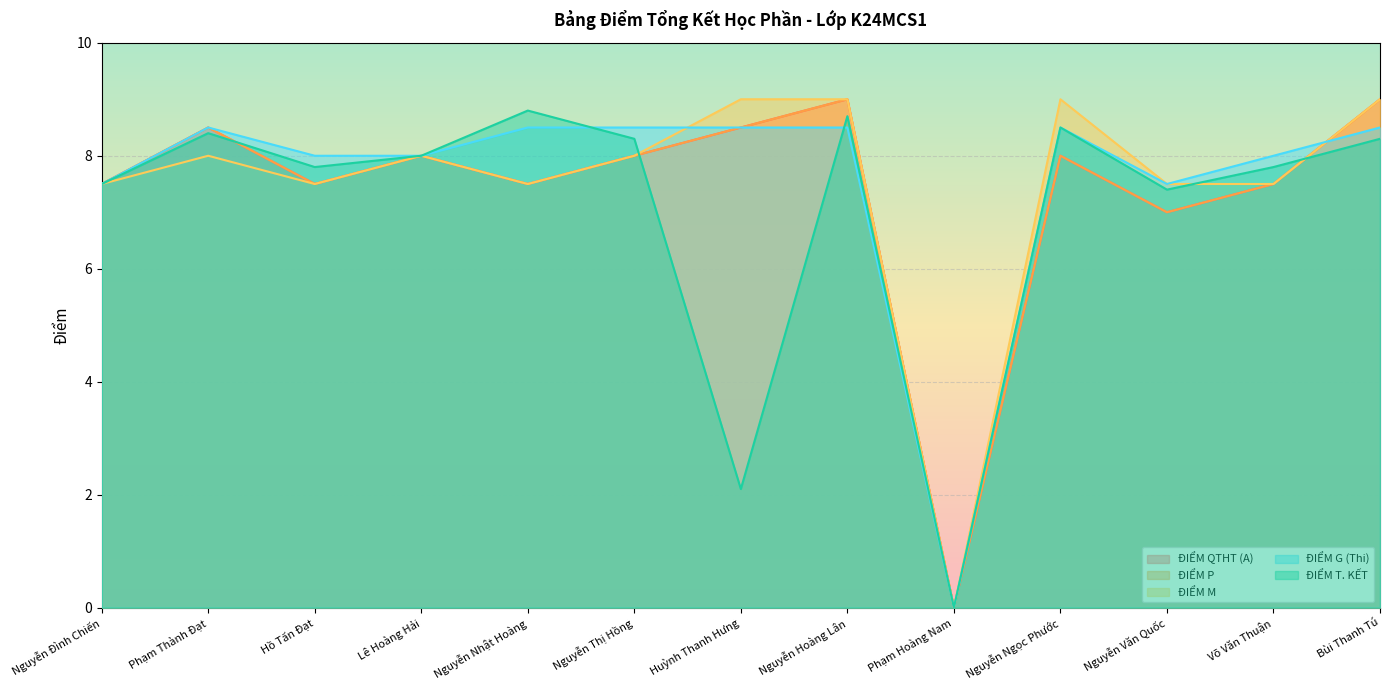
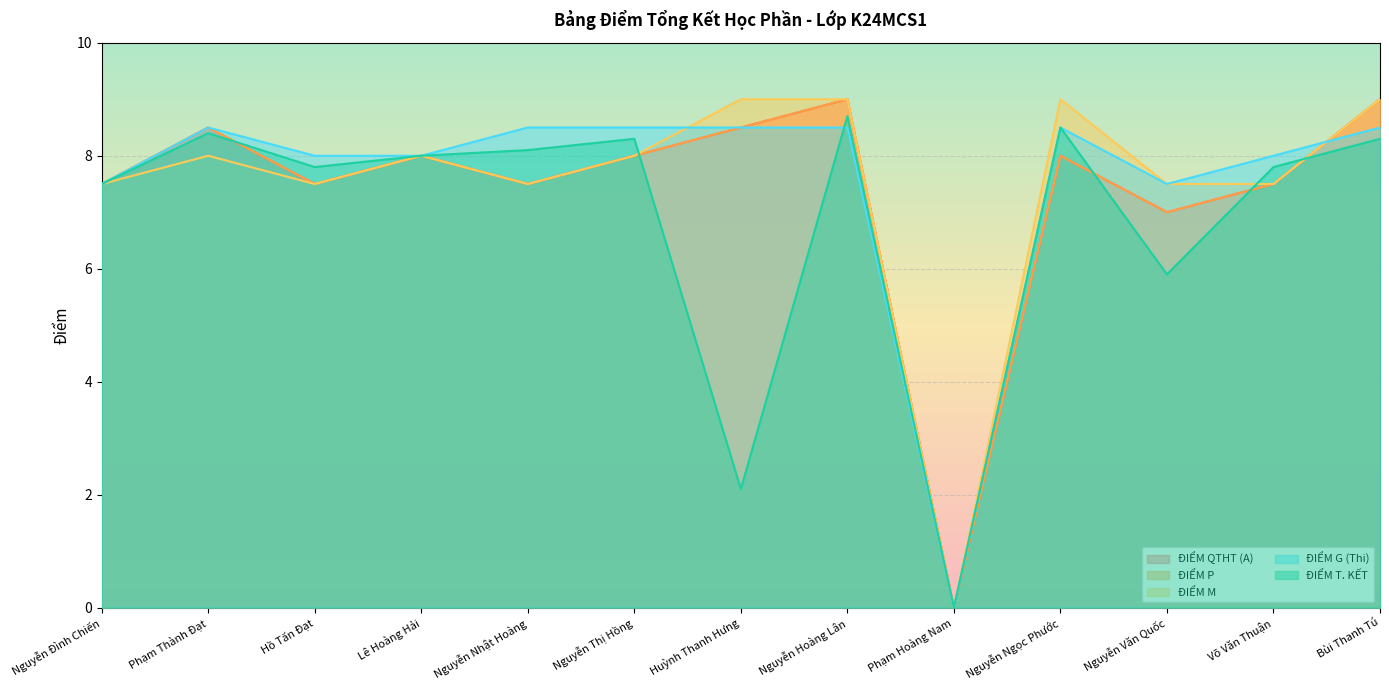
ĐIỂM T. KẾT, Nguyễn Nhật Hoàng: 8.8 -> 8.1
ĐIỂM T. KẾT, Nguyễn Văn Quốc: 7.4 -> 5.9
